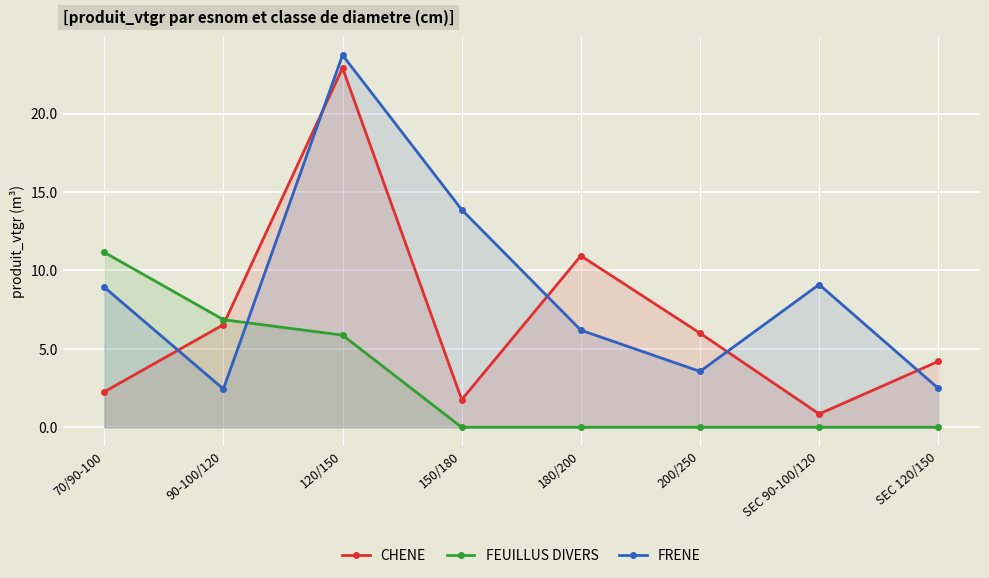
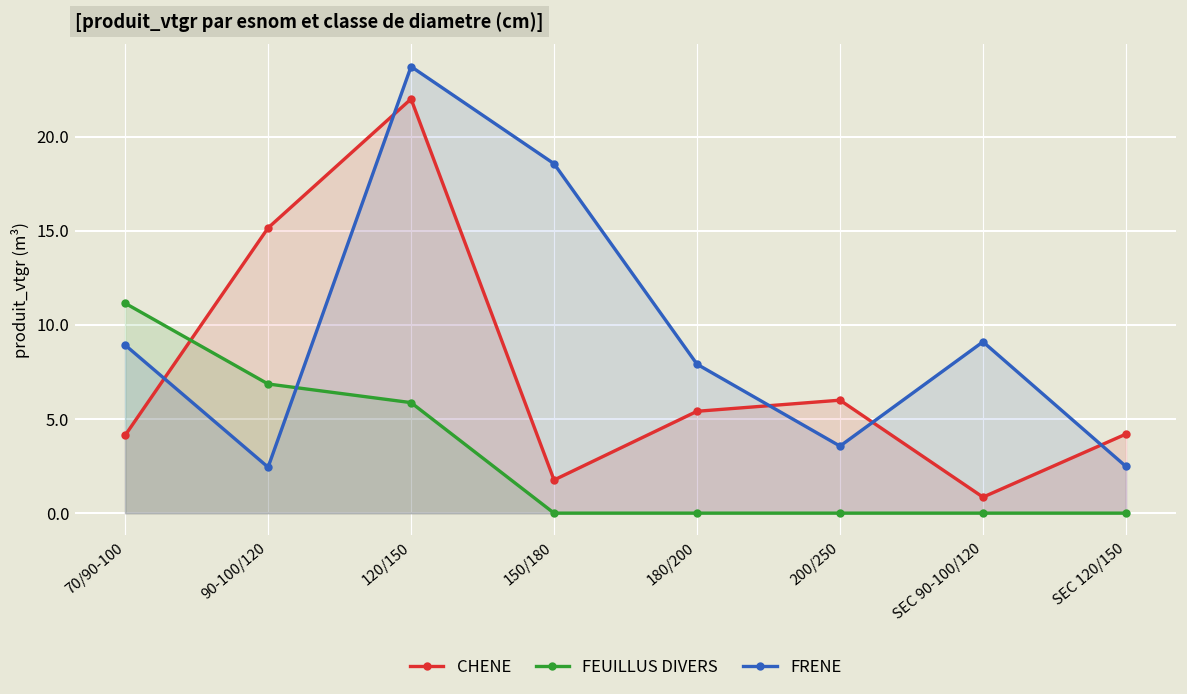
CHENE, 70/90-100: 2.3 -> 4.1
CHENE, 90-100/120: 6.5 -> 15.2
CHENE, 120/150: 22.9 -> 22.0
FRENE, 150/180: 13.9 -> 18.6
CHENE, 180/200: 10.9 -> 5.4
FRENE, 180/200: 6.2 -> 7.9
